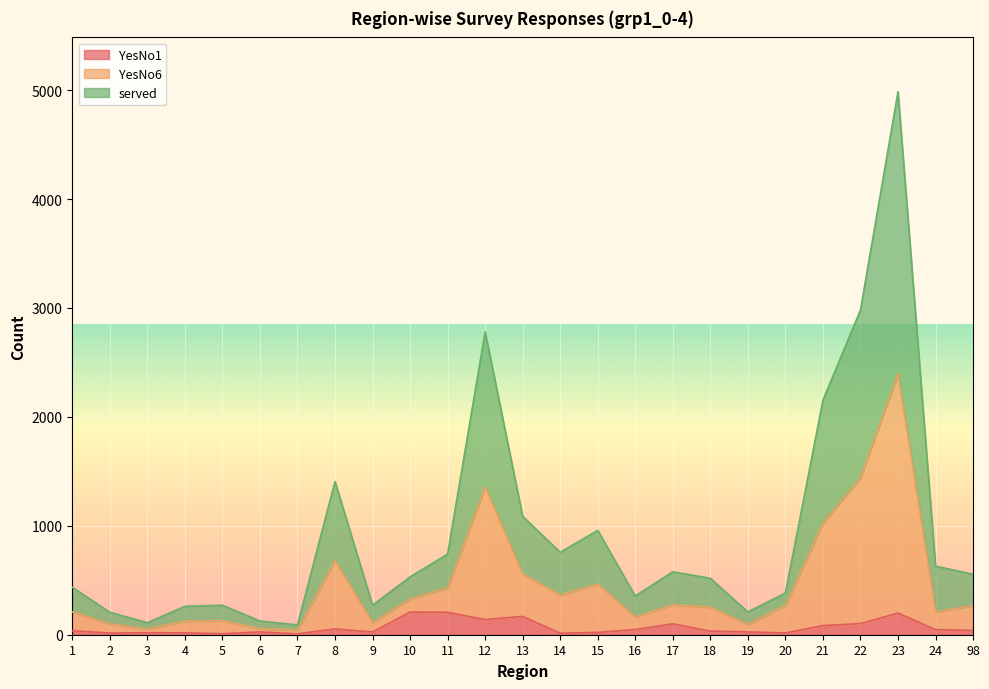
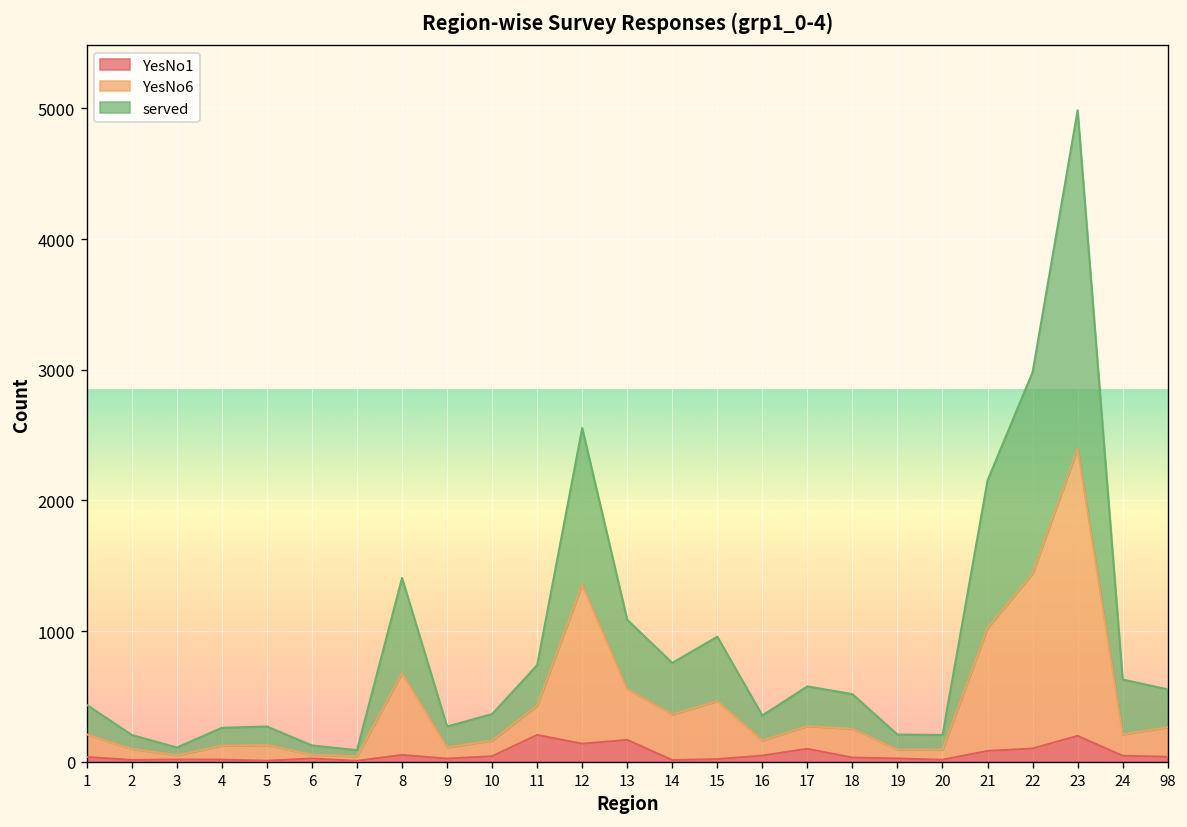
YesNo1, 10: 210 -> 40
served, 12: 1420 -> 1200
YesNo6, 20: 250 -> 80
